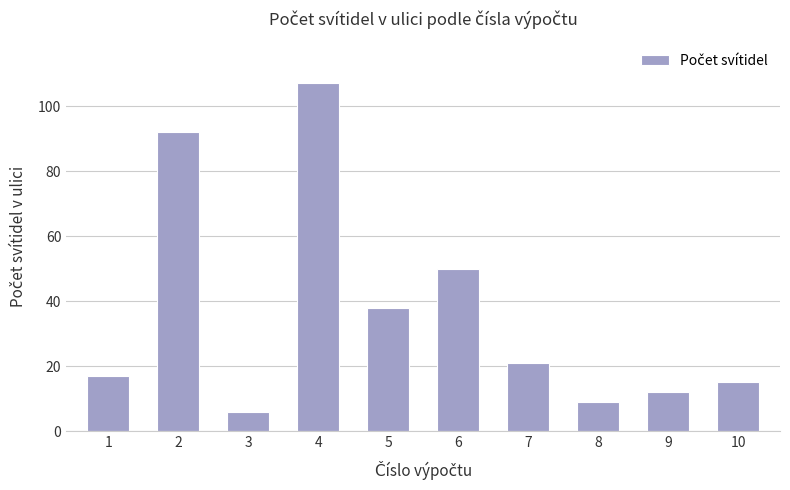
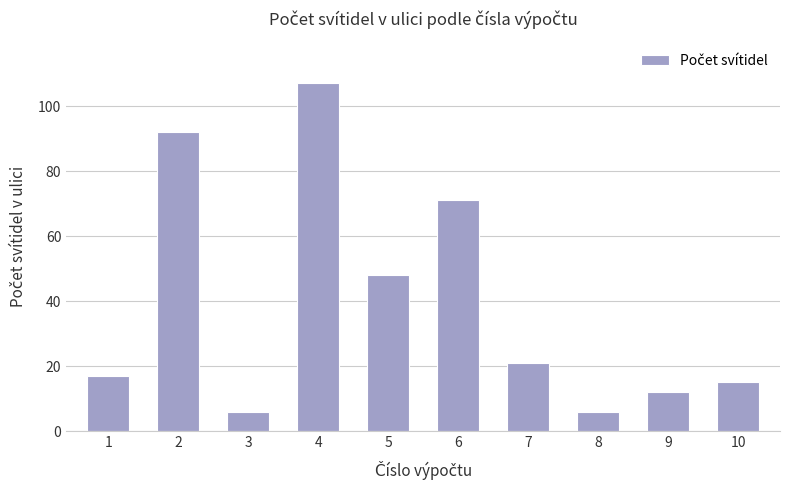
5: 38 -> 48
6: 50 -> 71
8: 9 -> 6
